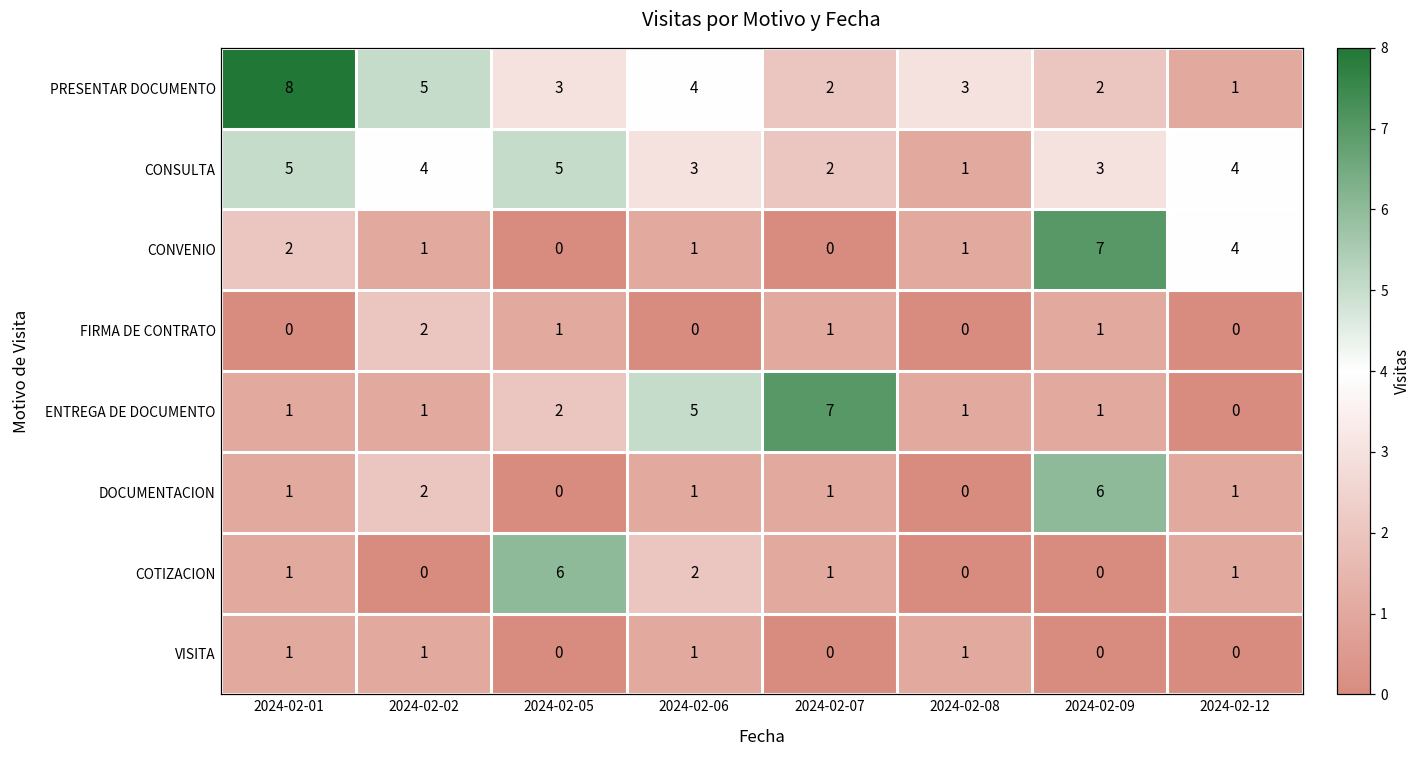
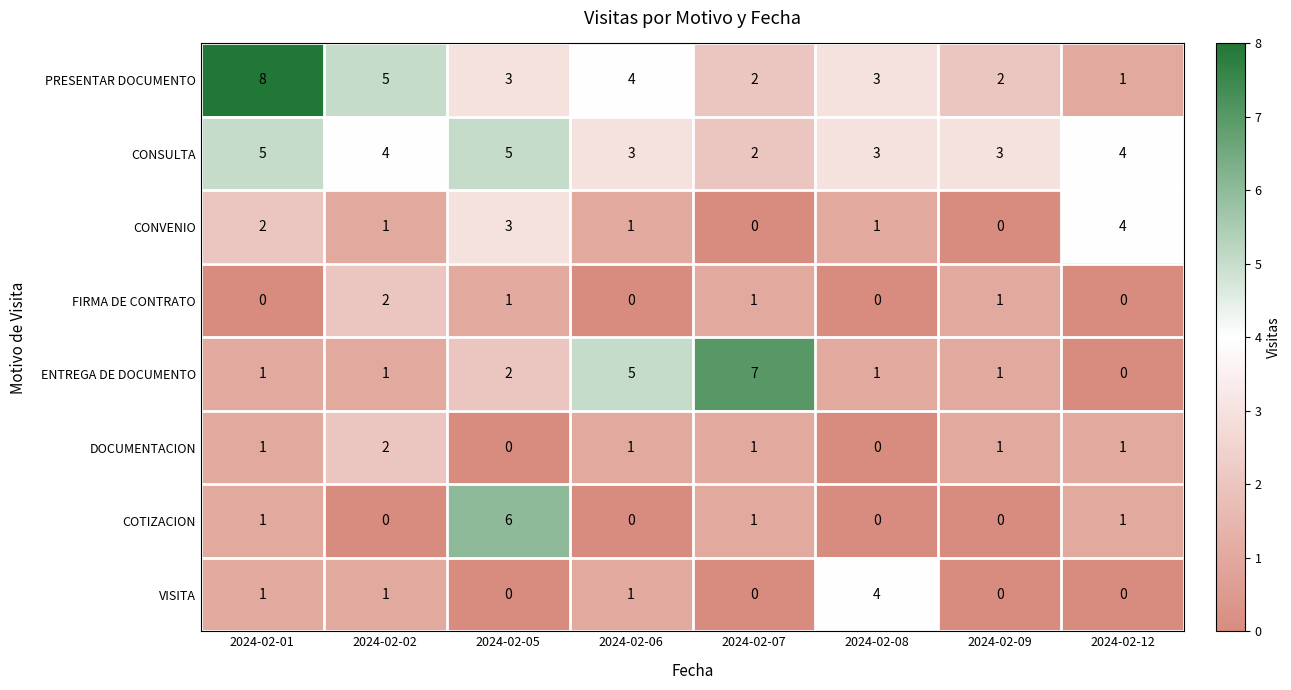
CONSULTA, 2024-02-08: 1 -> 3
CONVENIO, 2024-02-05: 0 -> 3
CONVENIO, 2024-02-09: 7 -> 0
DOCUMENTACION, 2024-02-09: 6 -> 1
COTIZACION, 2024-02-06: 2 -> 0
VISITA, 2024-02-08: 1 -> 4
